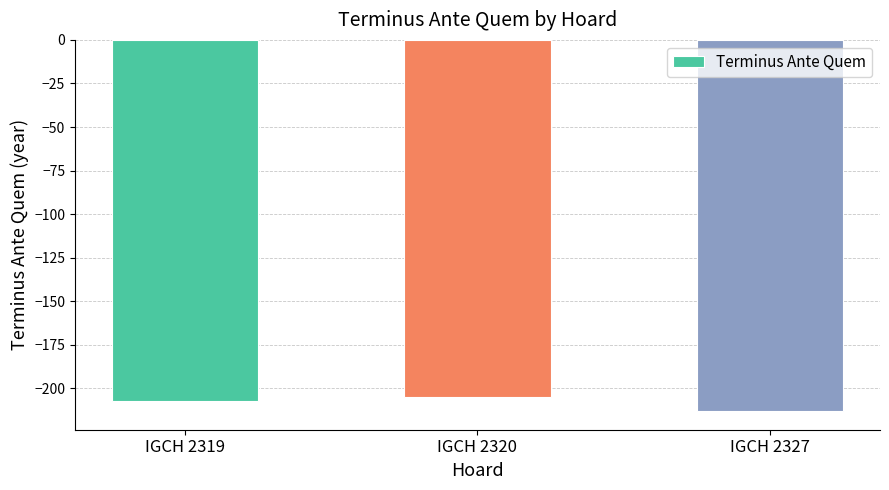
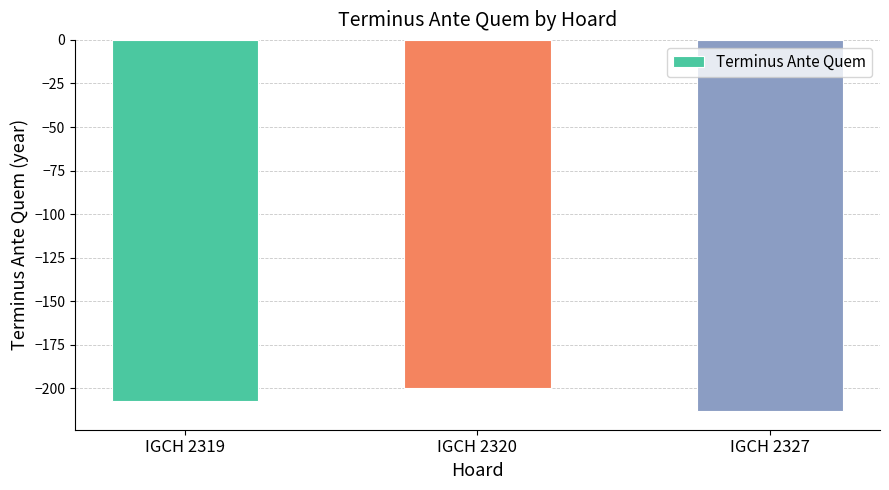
IGCH 2320: -205 -> -200
